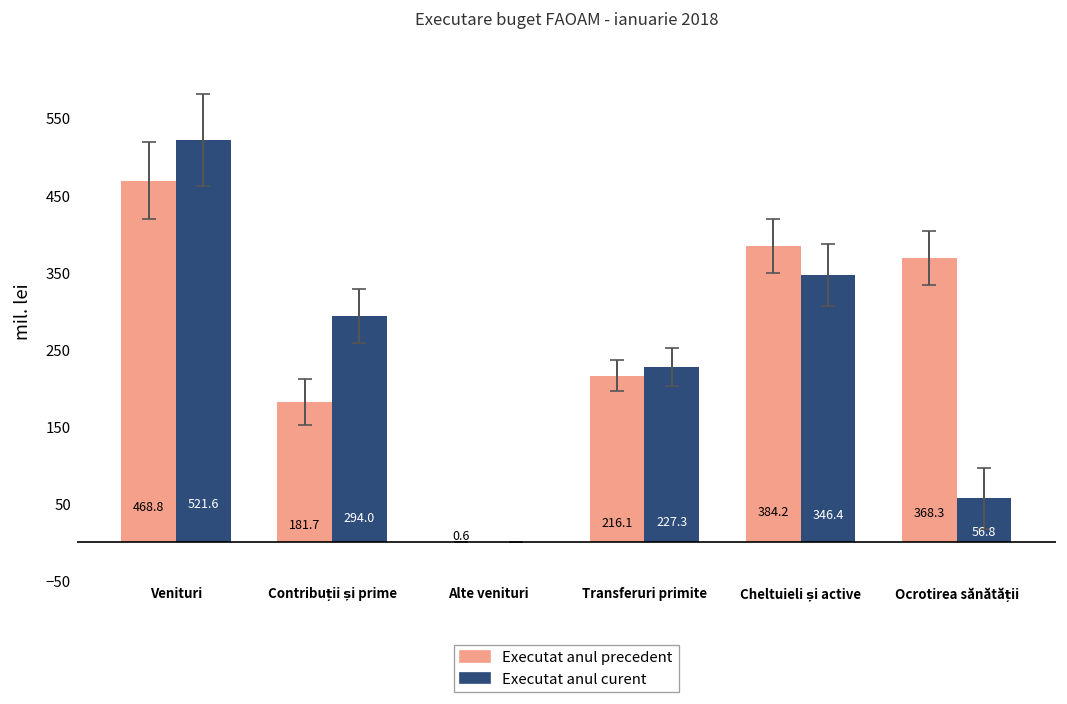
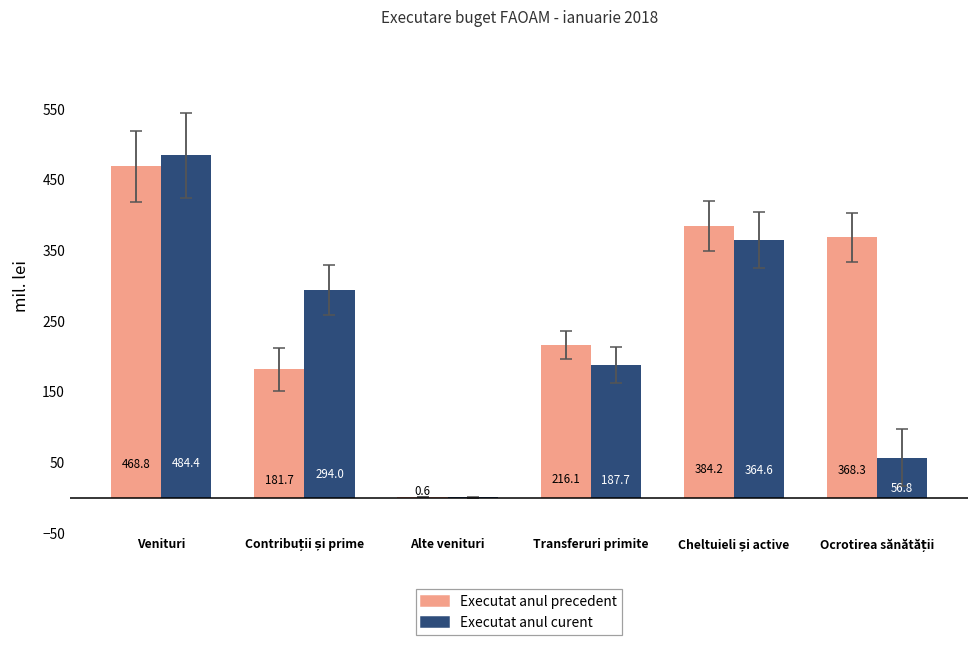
Executat anul curent, Venituri: 521.6 -> 484.4
Executat anul curent, Transferuri primite: 227.3 -> 187.7
Executat anul curent, Cheltuieli și active: 346.4 -> 364.6
